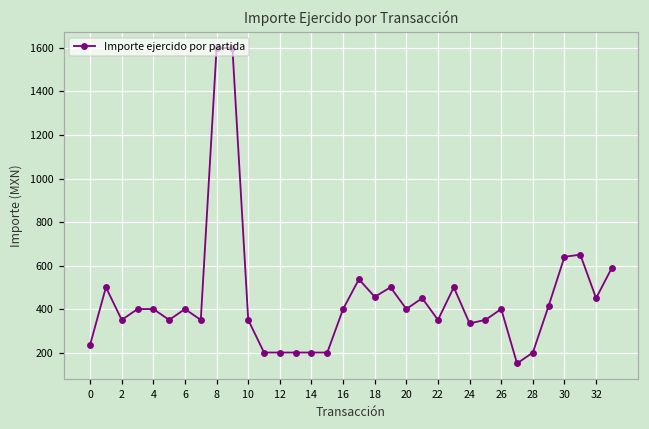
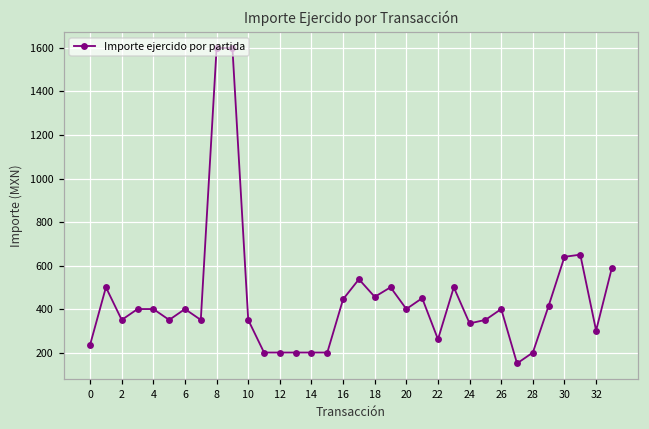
16: 400 -> 450
22: 350 -> 260
32: 450 -> 300
